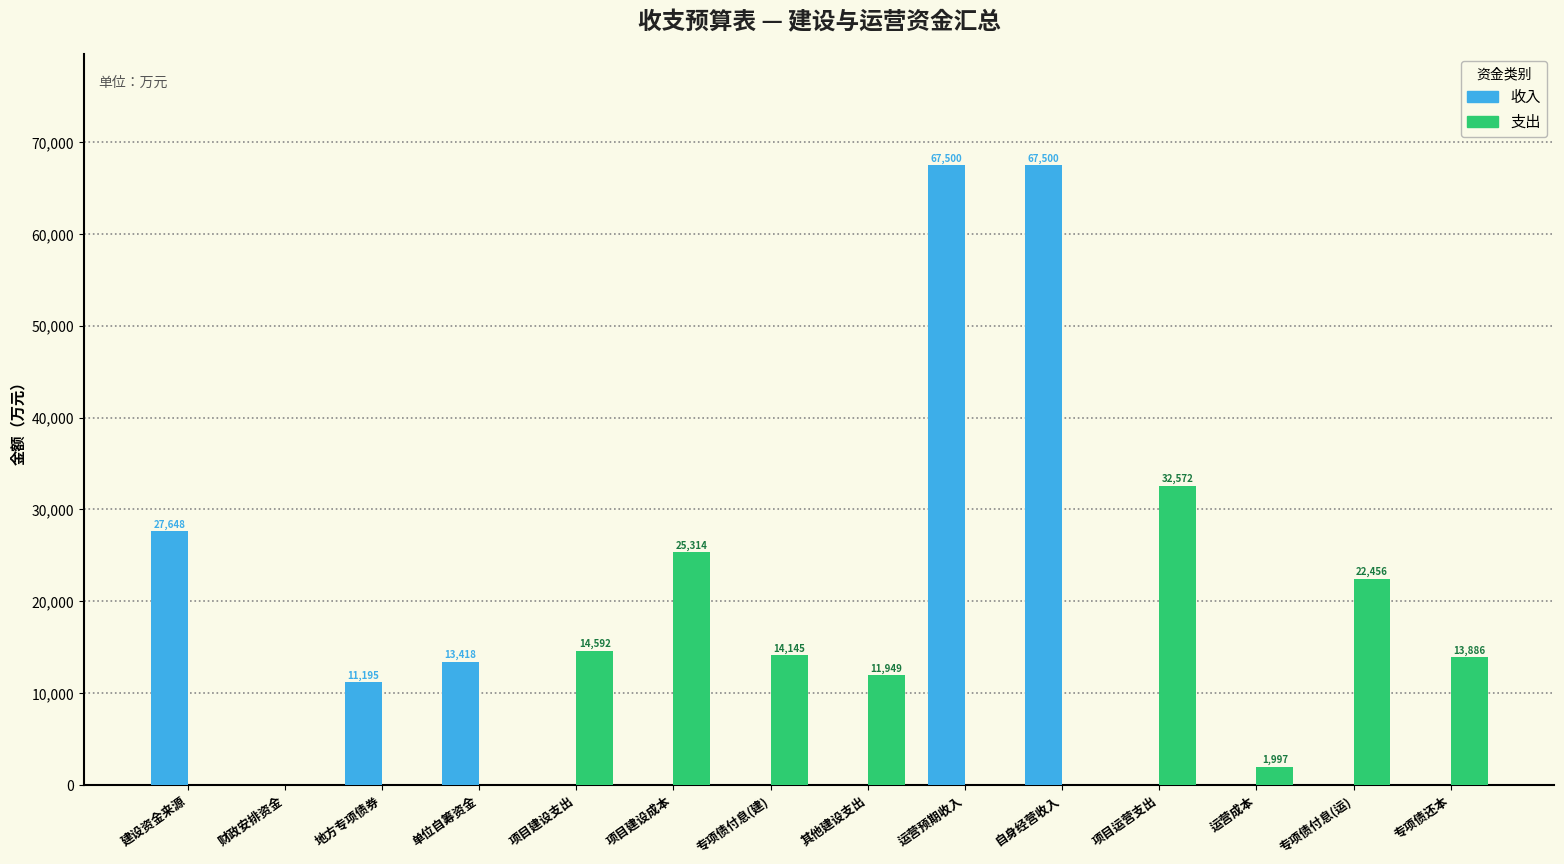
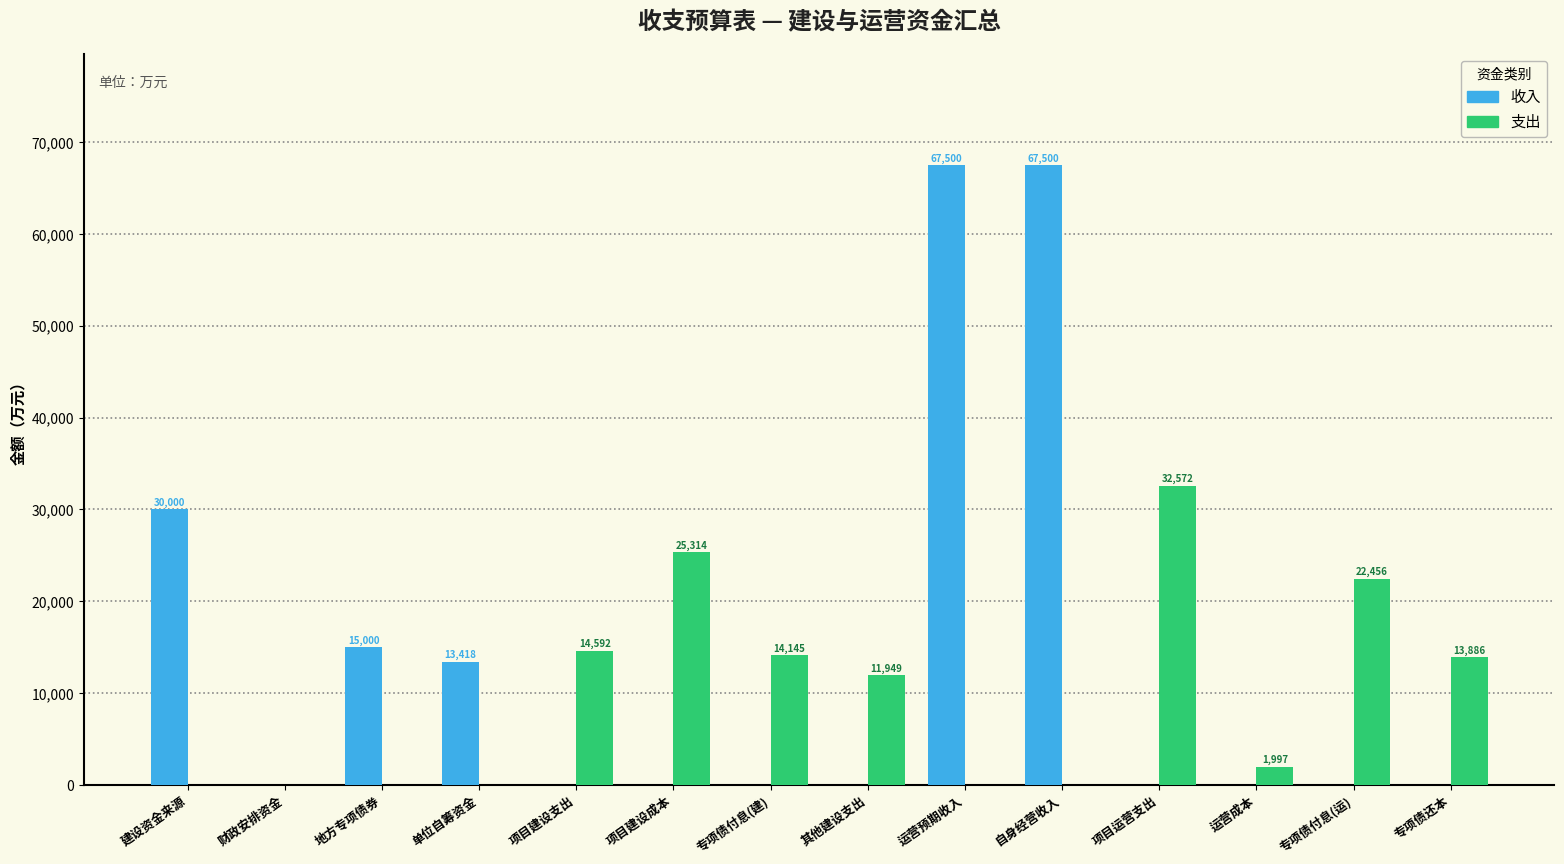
收入, 建设资金来源: 27,648 -> 30,000
收入, 地方专项债券: 11,195 -> 15,000
